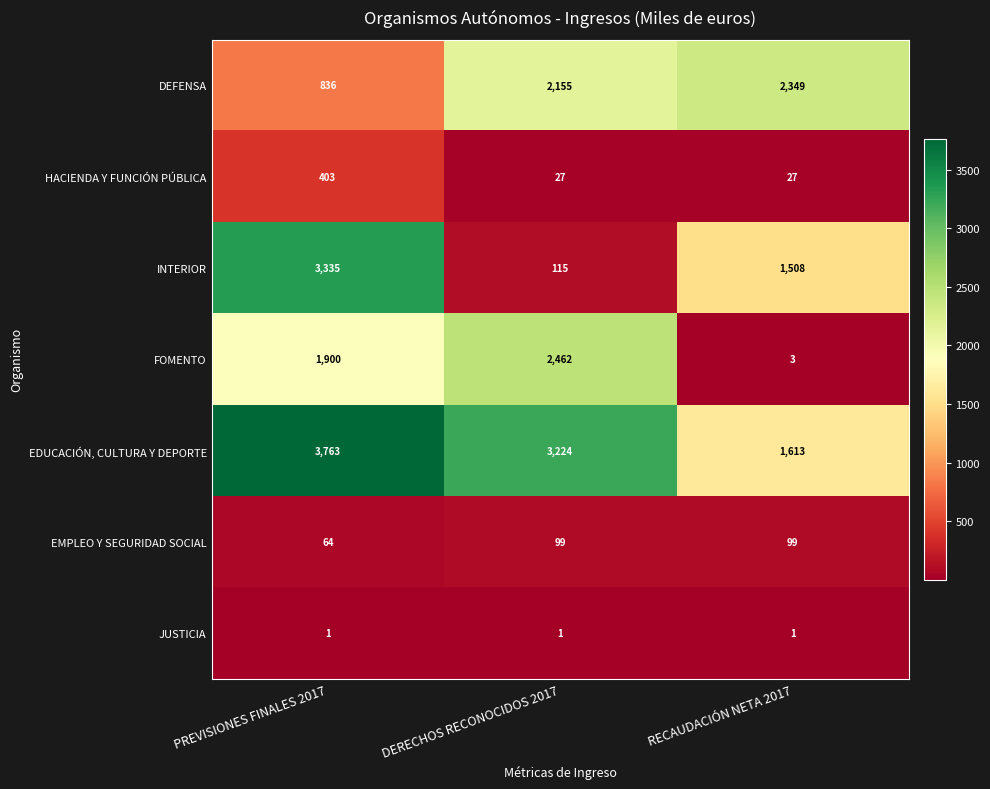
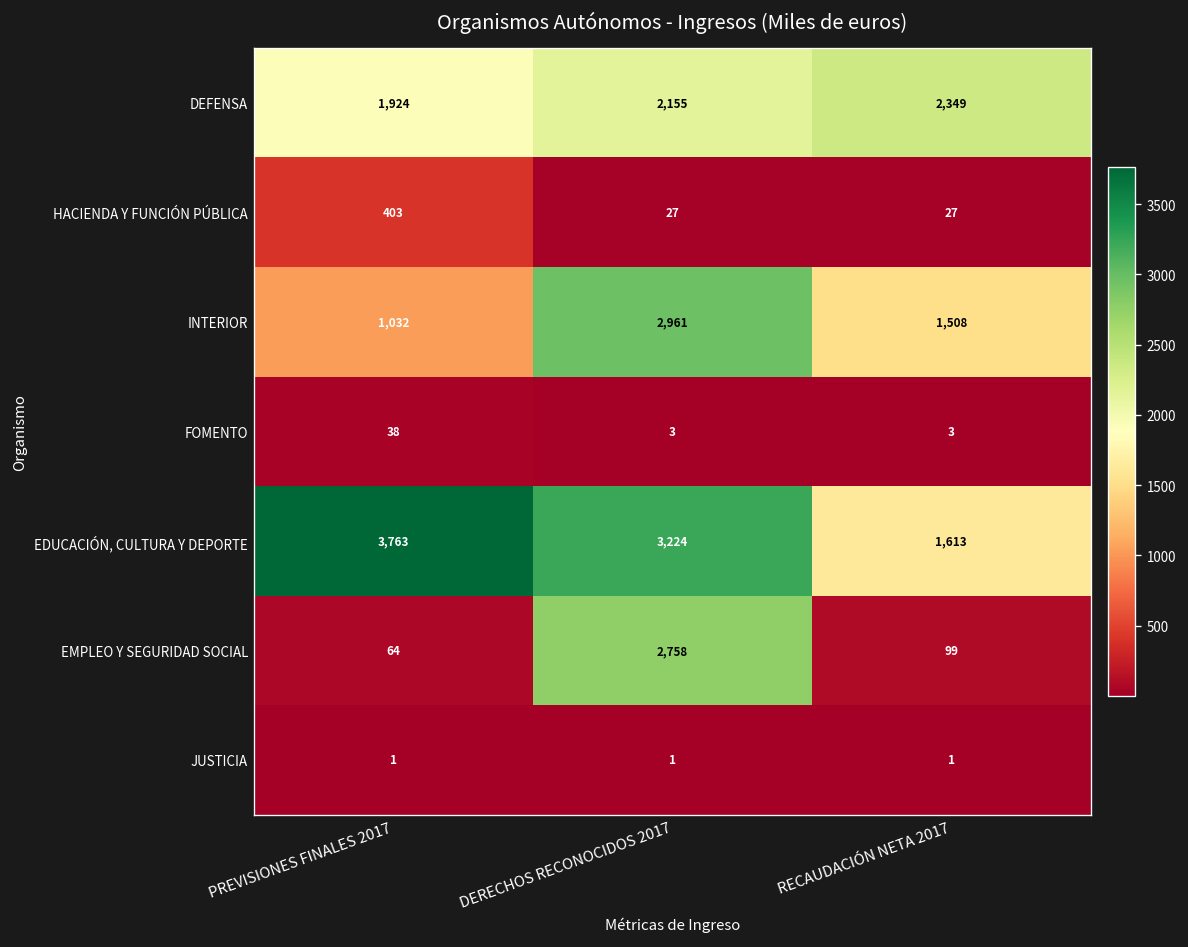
DEFENSA, PREVISIONES FINALES 2017: 836 -> 1,924
INTERIOR, PREVISIONES FINALES 2017: 3,335 -> 1,032
INTERIOR, DERECHOS RECONOCIDOS 2017: 115 -> 2,961
FOMENTO, PREVISIONES FINALES 2017: 1,900 -> 38
FOMENTO, DERECHOS RECONOCIDOS 2017: 2,462 -> 3
EMPLEO Y SEGURIDAD SOCIAL, DERECHOS RECONOCIDOS 2017: 99 -> 2,758
